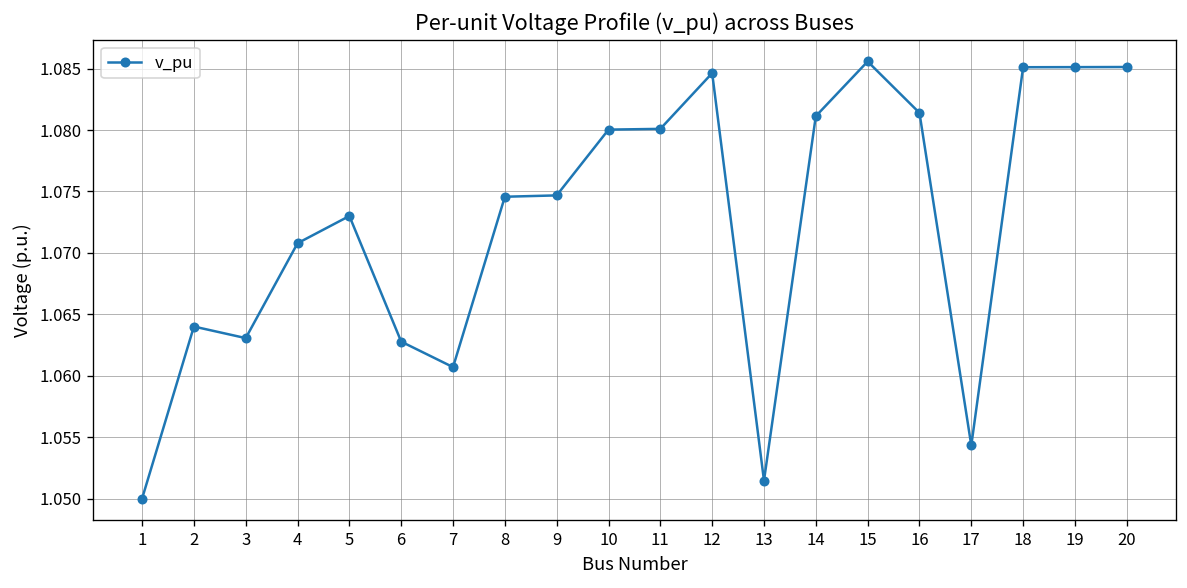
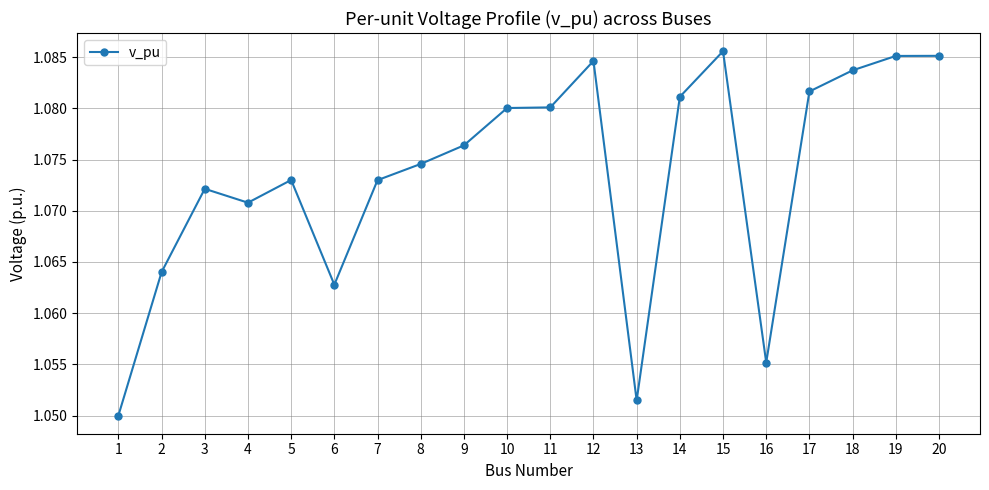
3: 1.0631 -> 1.0721
7: 1.0607 -> 1.0730
9: 1.0747 -> 1.0764
16: 1.0814 -> 1.0552
17: 1.0543 -> 1.0817
18: 1.0851 -> 1.0837
